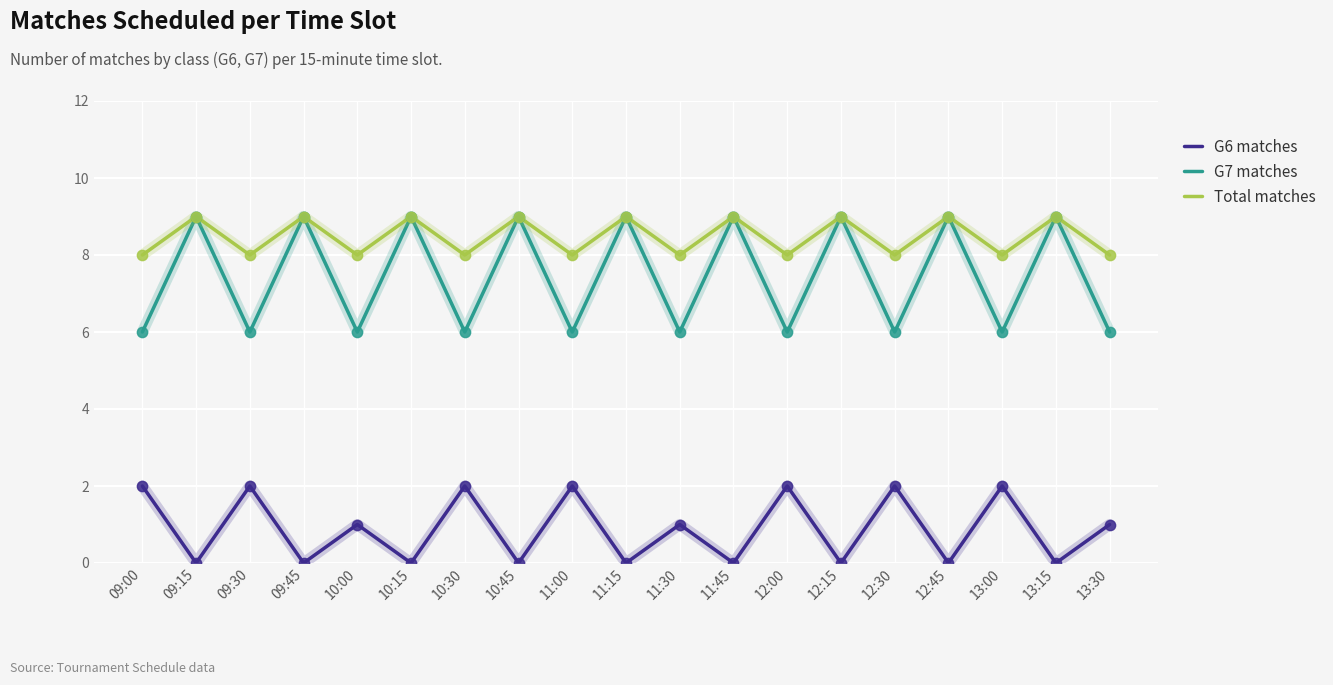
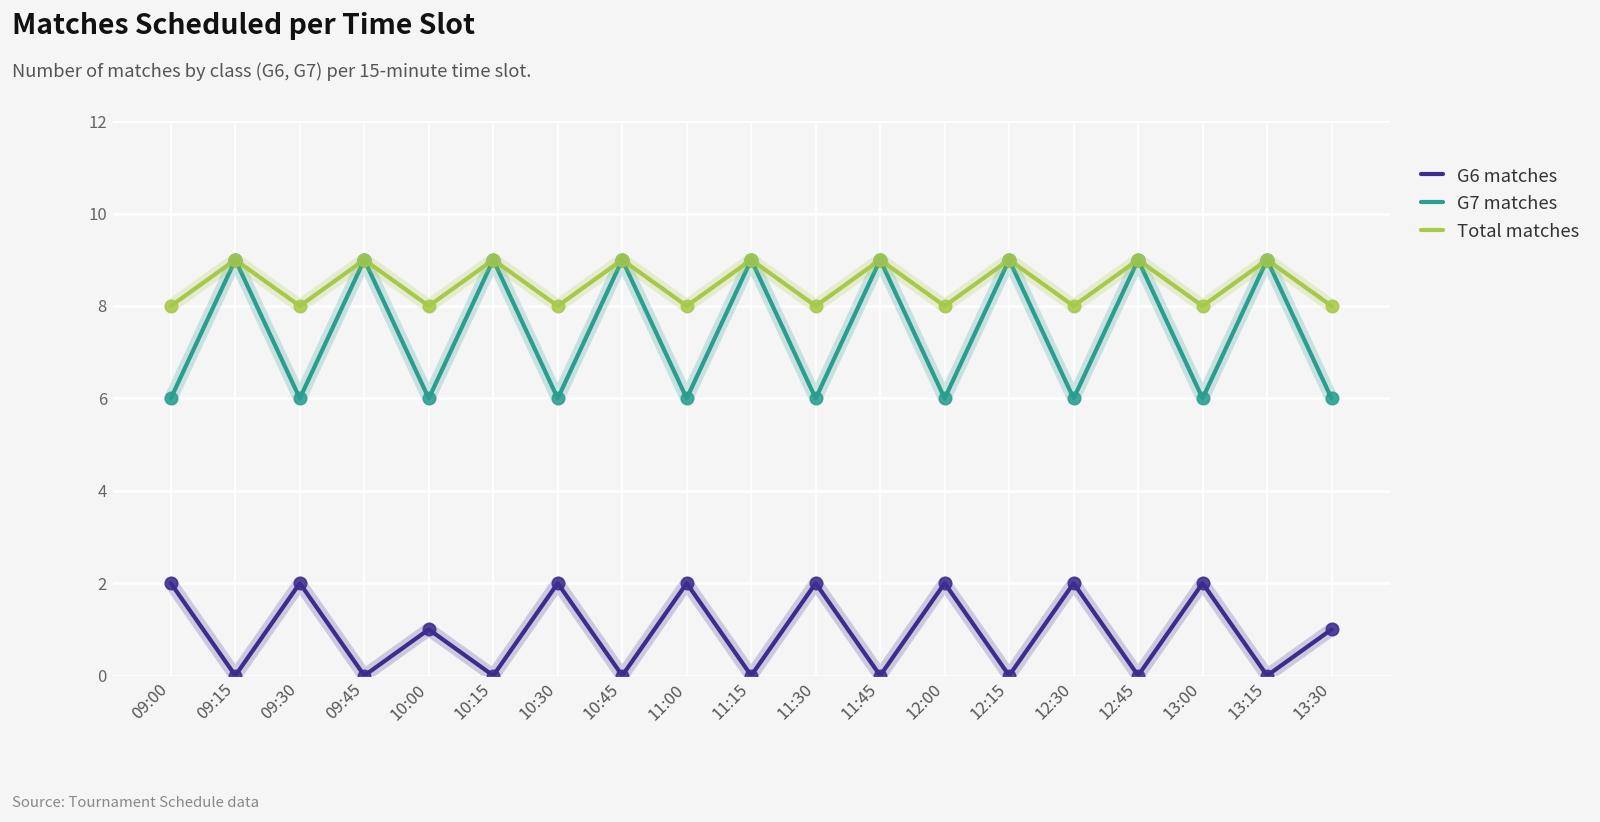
G6 matches, 11:30: 1 -> 2
